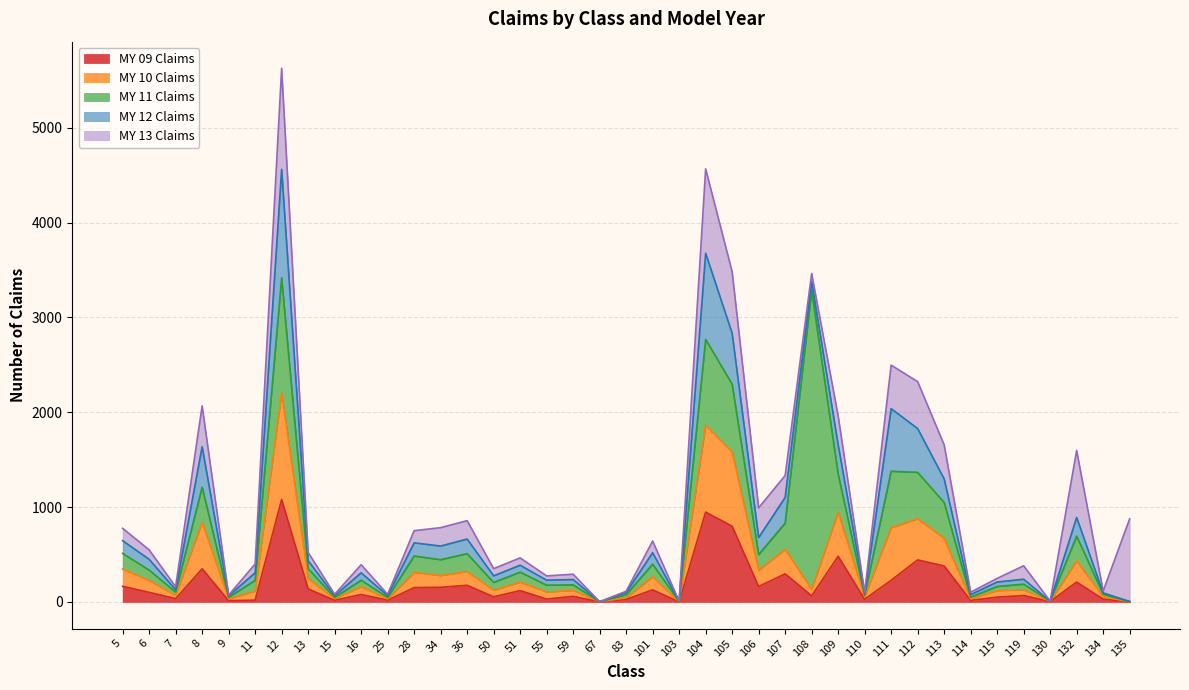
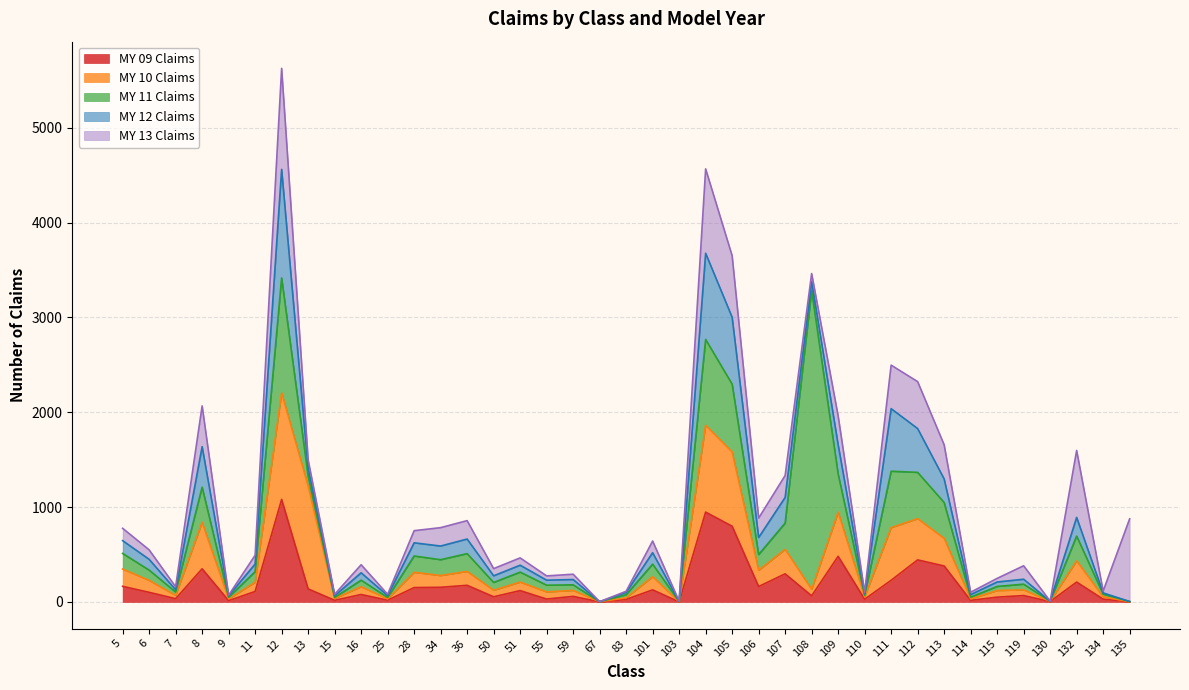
MY 09 Claims, 11: 0 -> 100
MY 10 Claims, 13: 100 -> 1100
MY 12 Claims, 105: 500 -> 700
MY 13 Claims, 106: 300 -> 200
